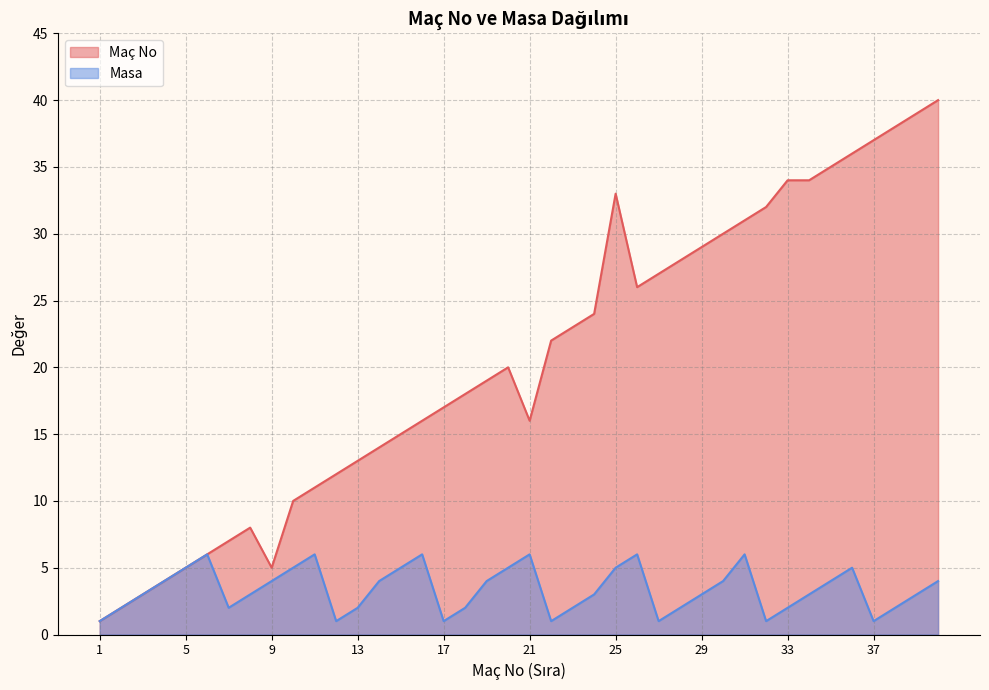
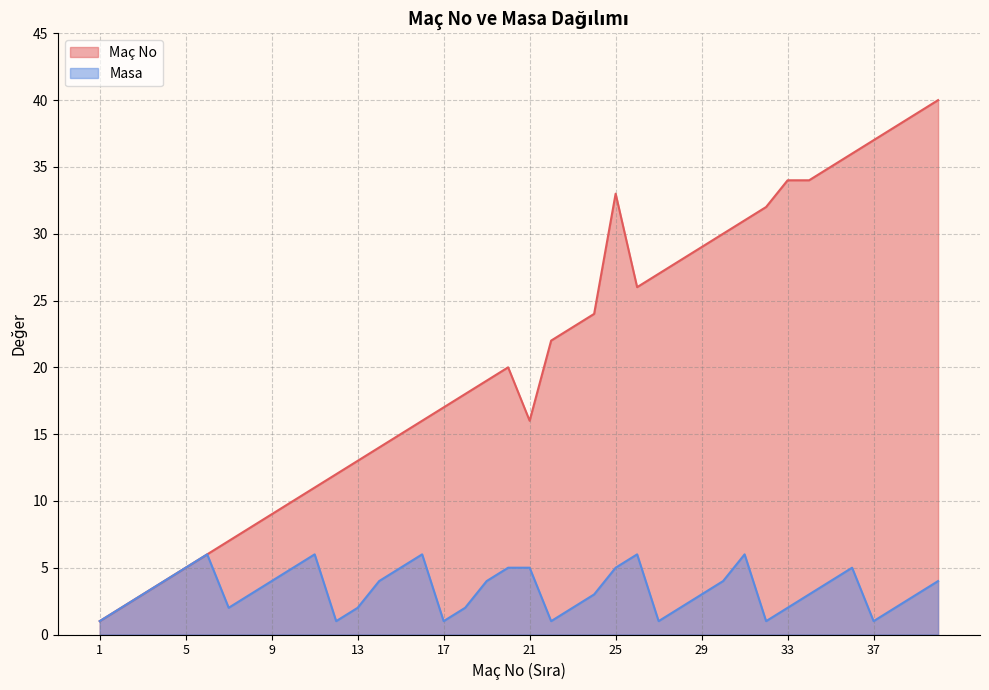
Maç No, 9: 5 -> 9
Masa, 21: 6 -> 5
